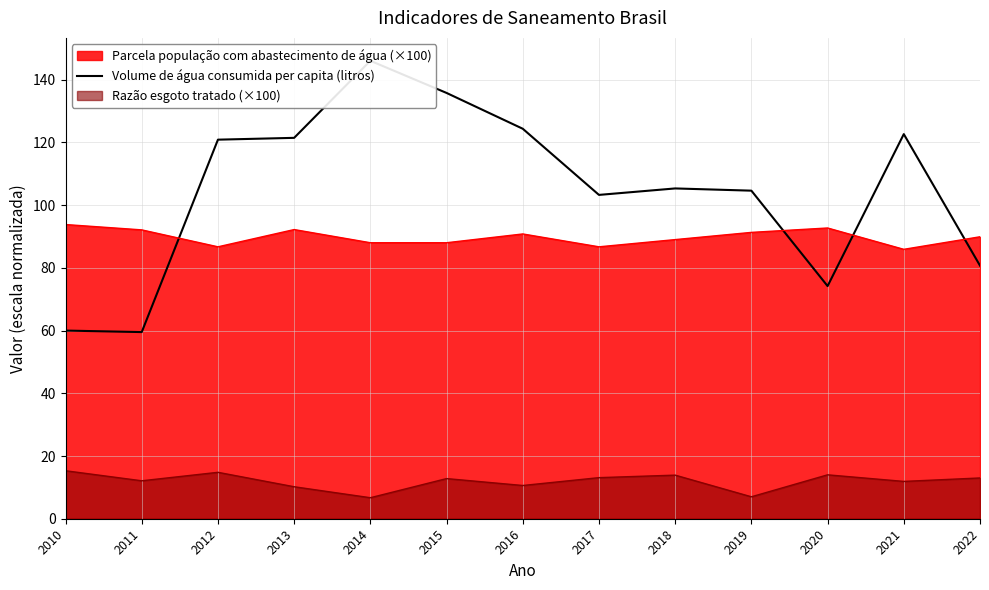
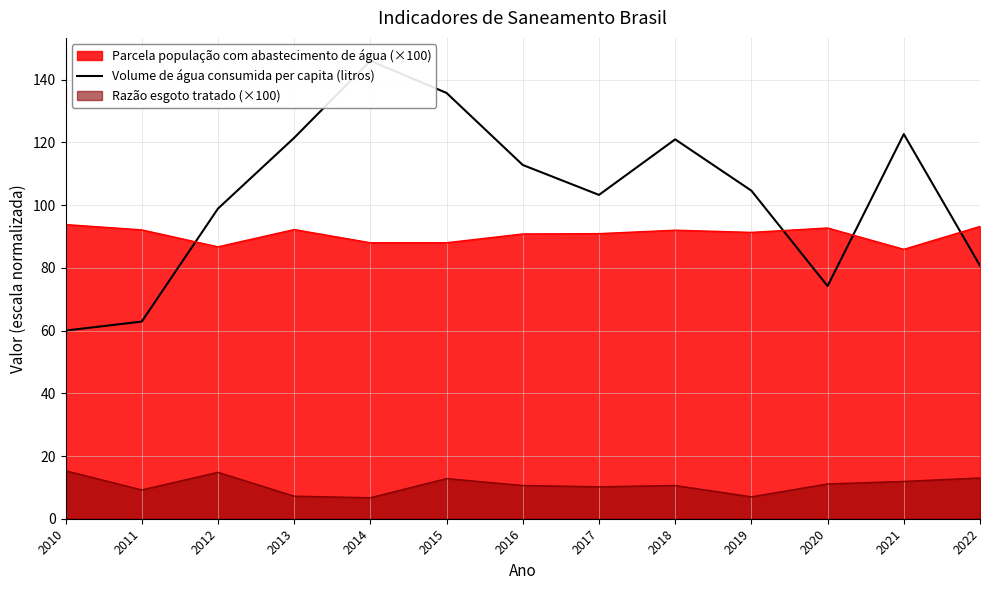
Volume de água consumida per capita (litros), 2011: 60 -> 63
Razão esgoto tratado (×100), 2011: 12 -> 9
Volume de água consumida per capita (litros), 2012: 121 -> 99
Razão esgoto tratado (×100), 2013: 10 -> 7
Volume de água consumida per capita (litros), 2016: 124 -> 113
Parcela população com abastecimento de água (×100), 2017: 87 -> 91
Razão esgoto tratado (×100), 2017: 13 -> 10
Volume de água consumida per capita (litros), 2018: 105 -> 121
Parcela população com abastecimento de água (×100), 2018: 89 -> 92
Razão esgoto tratado (×100), 2018: 14 -> 11
Razão esgoto tratado (×100), 2020: 14 -> 11
Parcela população com abastecimento de água (×100), 2022: 90 -> 93
